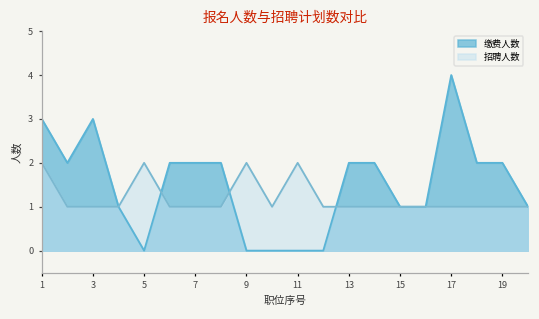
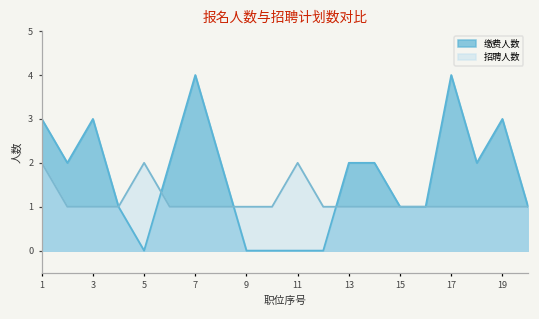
缴费人数, 7: 2 -> 4
招聘人数, 9: 2 -> 1
缴费人数, 19: 2 -> 3
